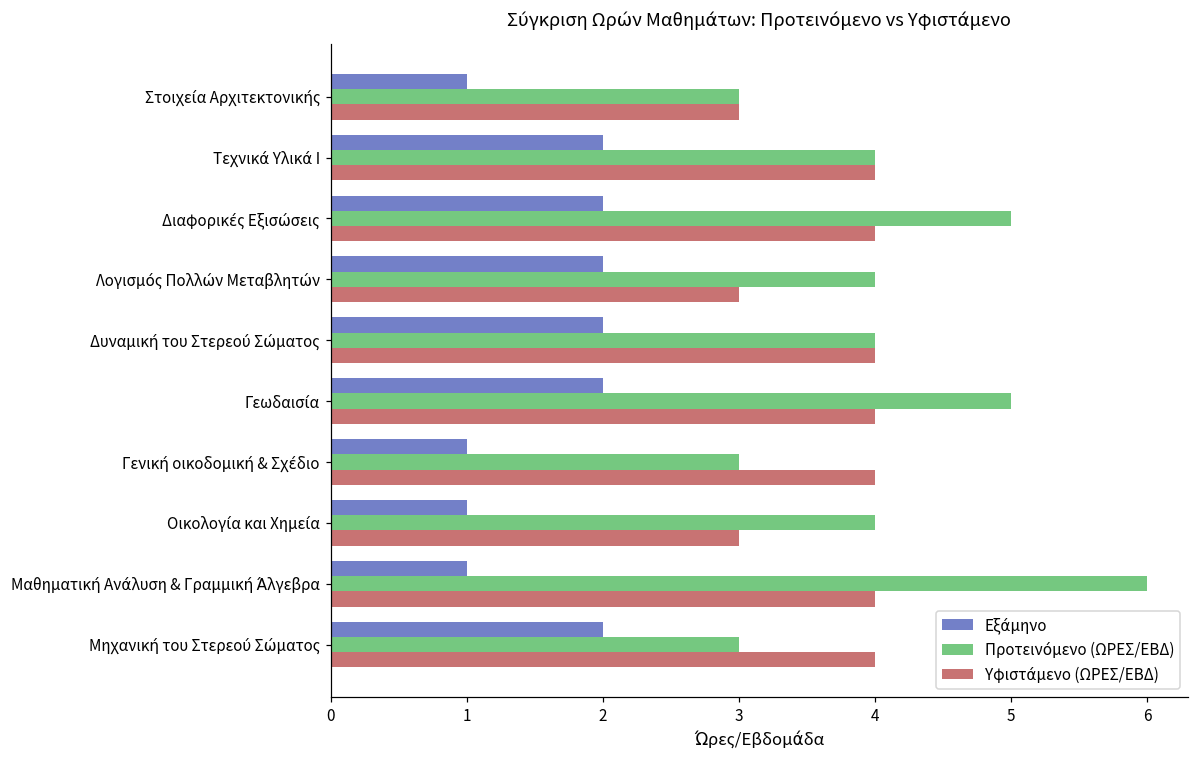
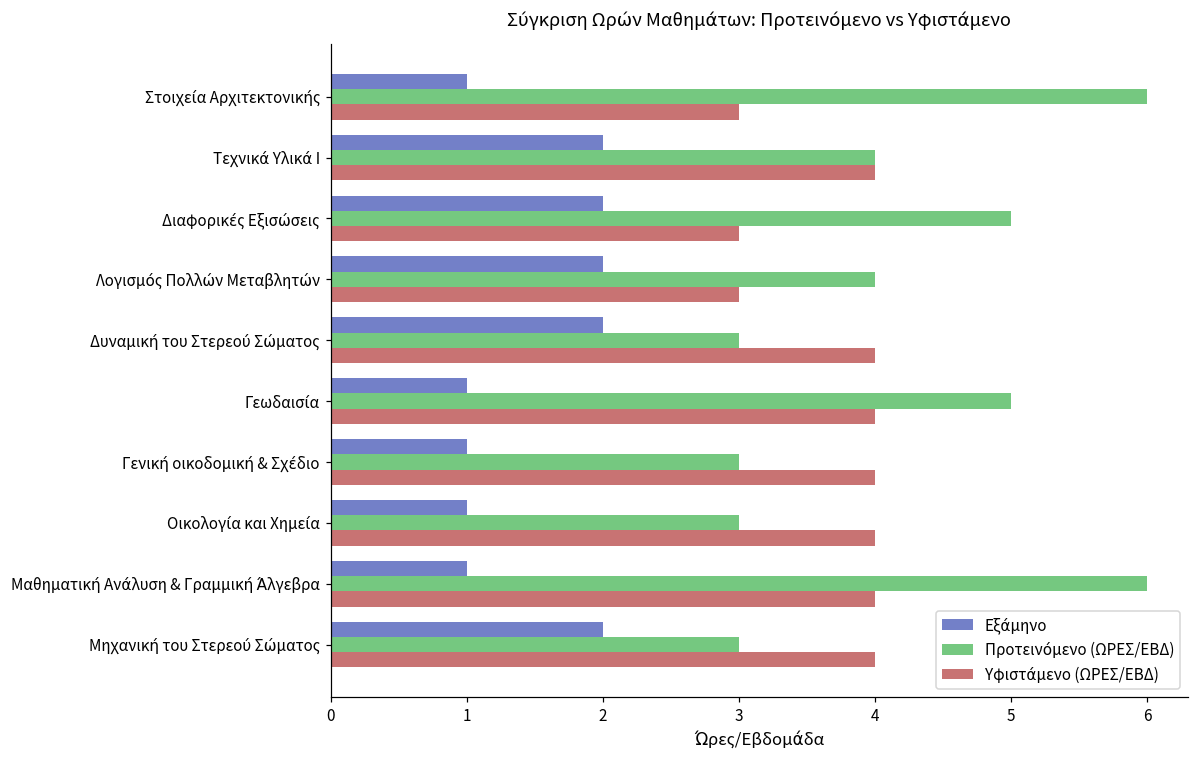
Προτεινόμενο (ΩΡΕΣ/ΕΒΔ), Στοιχεία Αρχιτεκτονικής: 3 -> 6
Υφιστάμενο (ΩΡΕΣ/ΕΒΔ), Διαφορικές Εξισώσεις: 4 -> 3
Προτεινόμενο (ΩΡΕΣ/ΕΒΔ), Δυναμική του Στερεού Σώματος: 4 -> 3
Εξάμηνο, Γεωδαισία: 2 -> 1
Προτεινόμενο (ΩΡΕΣ/ΕΒΔ), Οικολογία και Χημεία: 4 -> 3
Υφιστάμενο (ΩΡΕΣ/ΕΒΔ), Οικολογία και Χημεία: 3 -> 4
